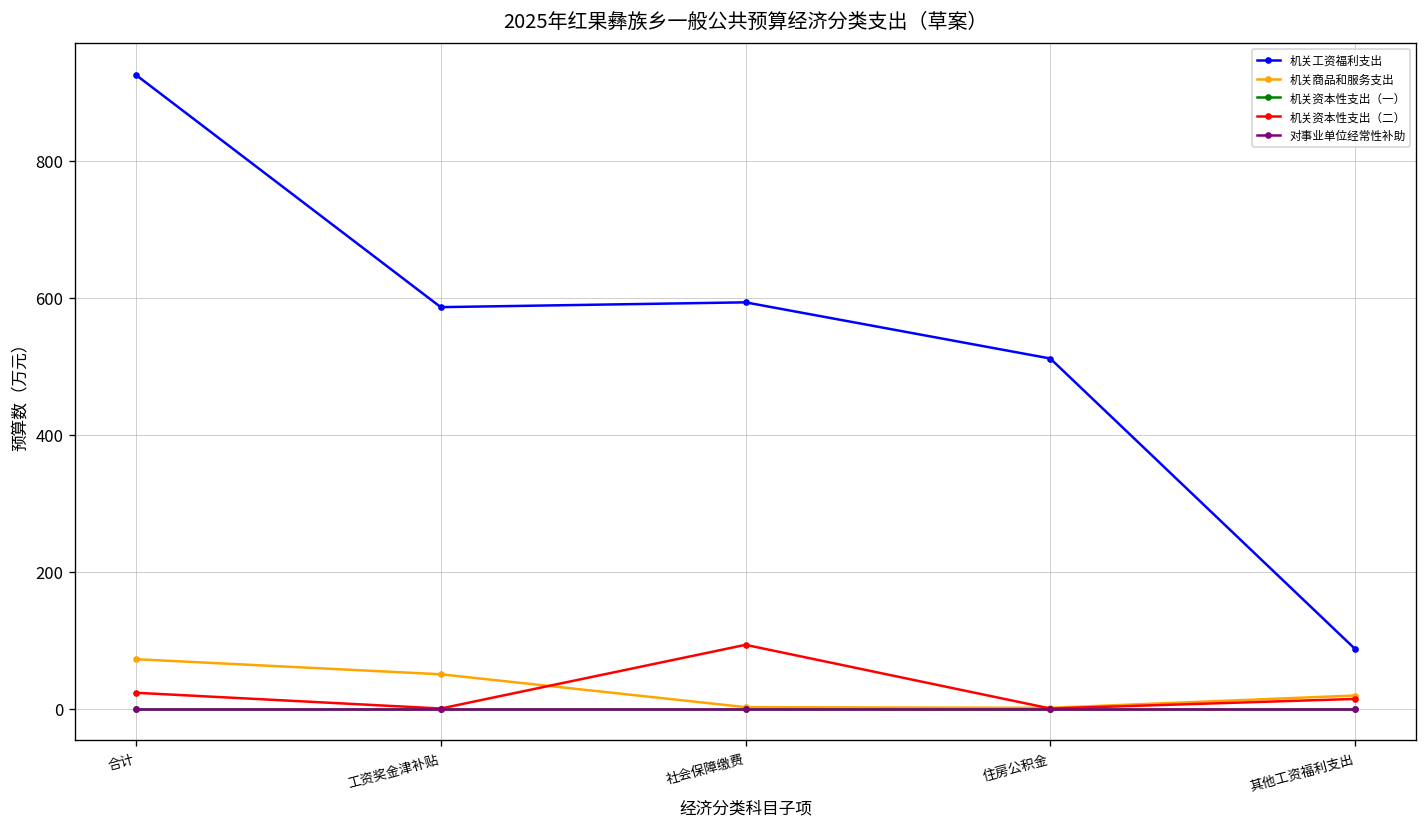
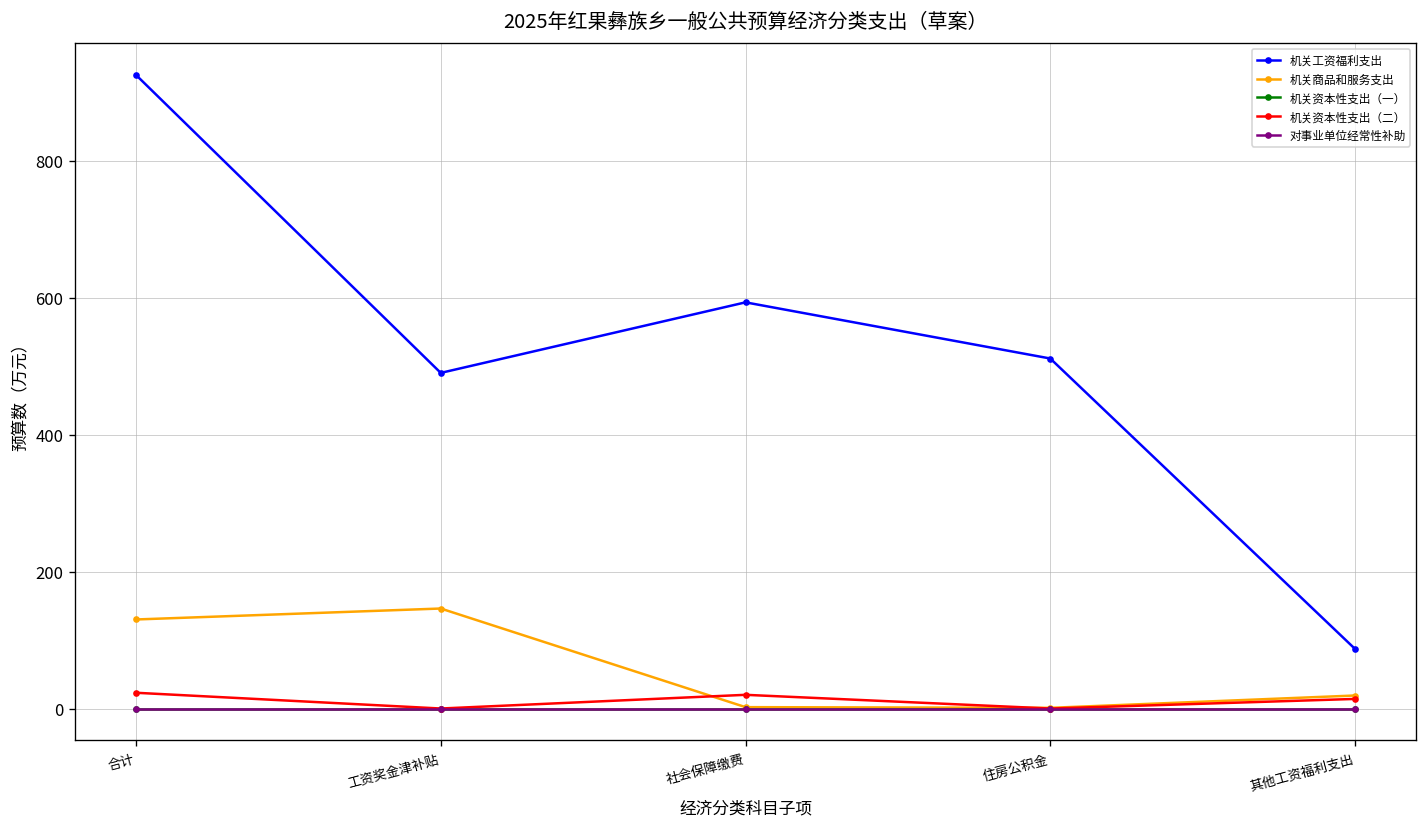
机关商品和服务支出, 合计: 70 -> 130
机关工资福利支出, 工资奖金津补贴: 590 -> 490
机关商品和服务支出, 工资奖金津补贴: 50 -> 150
机关资本性支出（二）, 社会保障缴费: 90 -> 20
